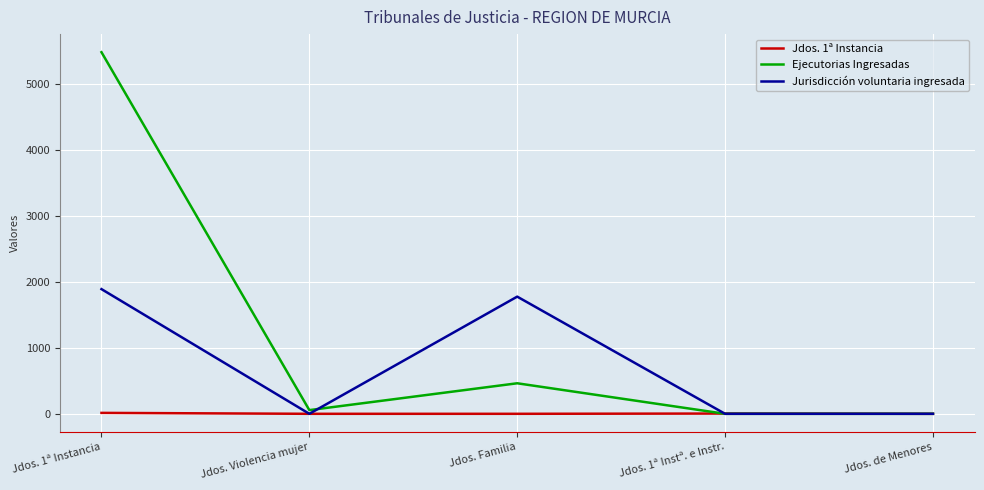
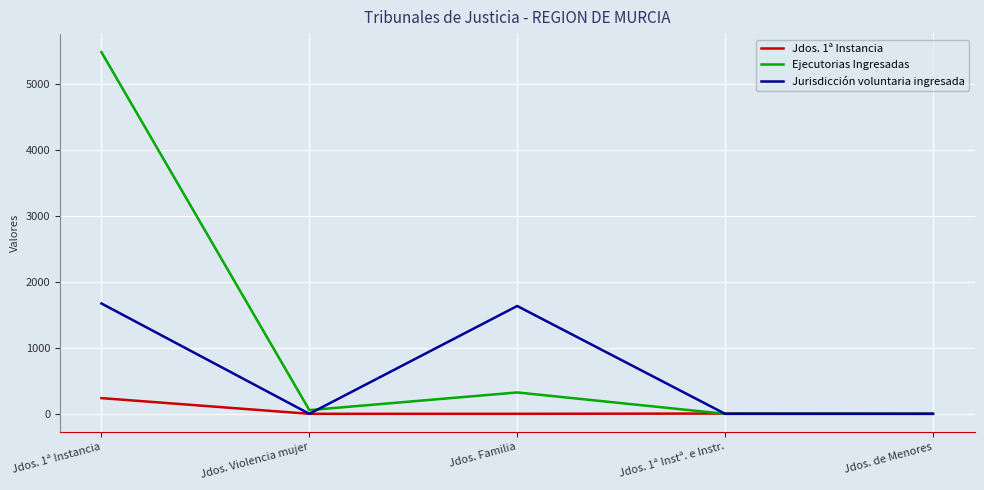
Jdos. 1ª Instancia, Jdos. 1ª Instancia: 0 -> 200
Jurisdicción voluntaria ingresada, Jdos. 1ª Instancia: 1900 -> 1700
Ejecutorias Ingresadas, Jdos. Familia: 500 -> 300
Jurisdicción voluntaria ingresada, Jdos. Familia: 1800 -> 1600
